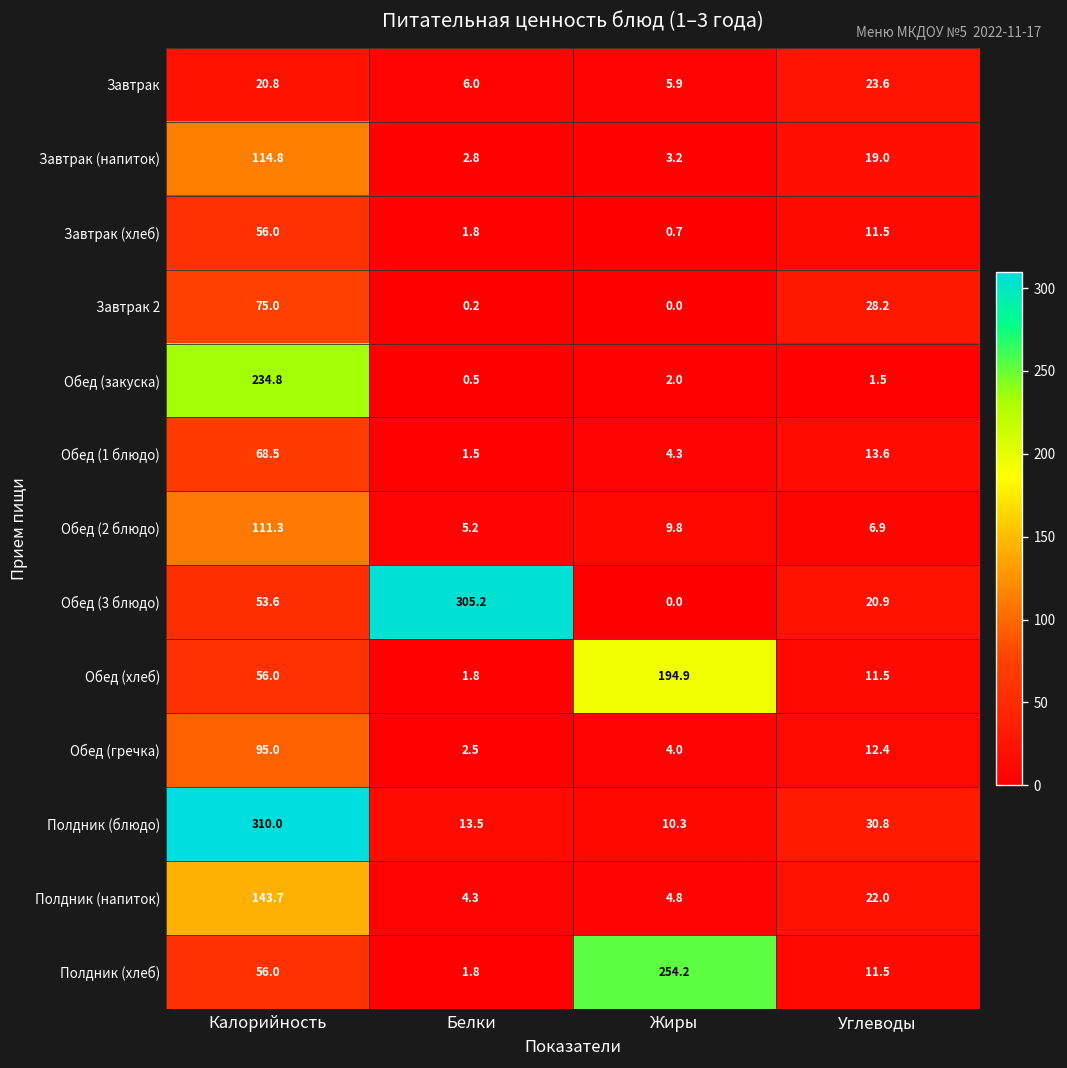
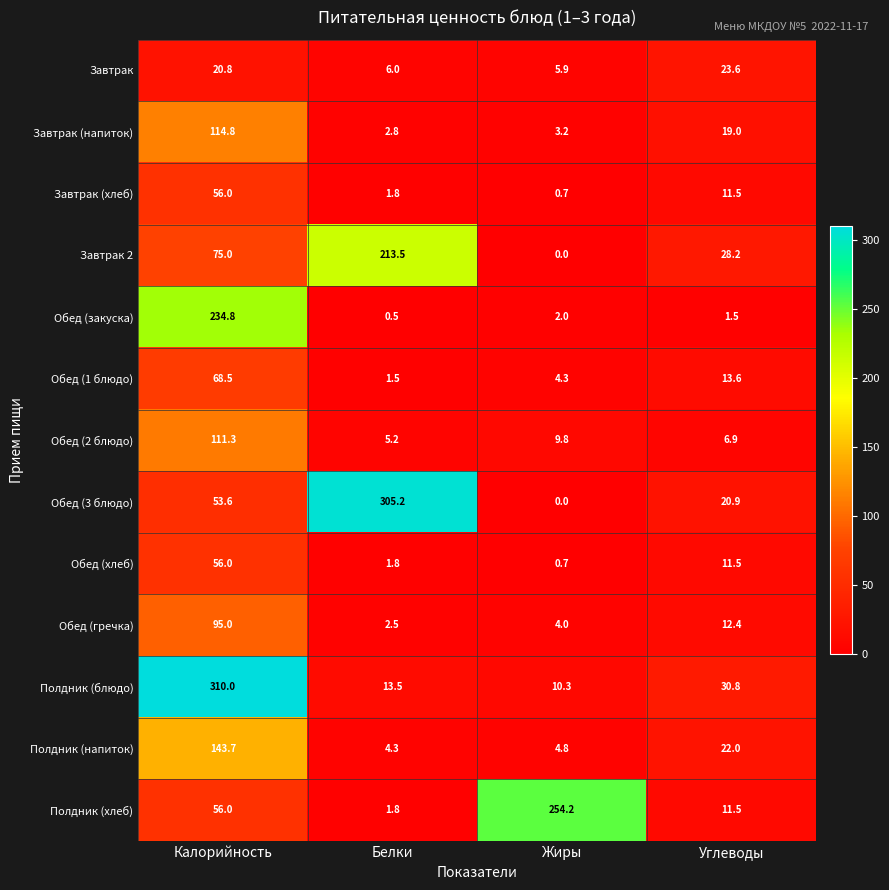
Завтрак 2, Белки: 0.2 -> 213.5
Обед (хлеб), Жиры: 194.9 -> 0.7
